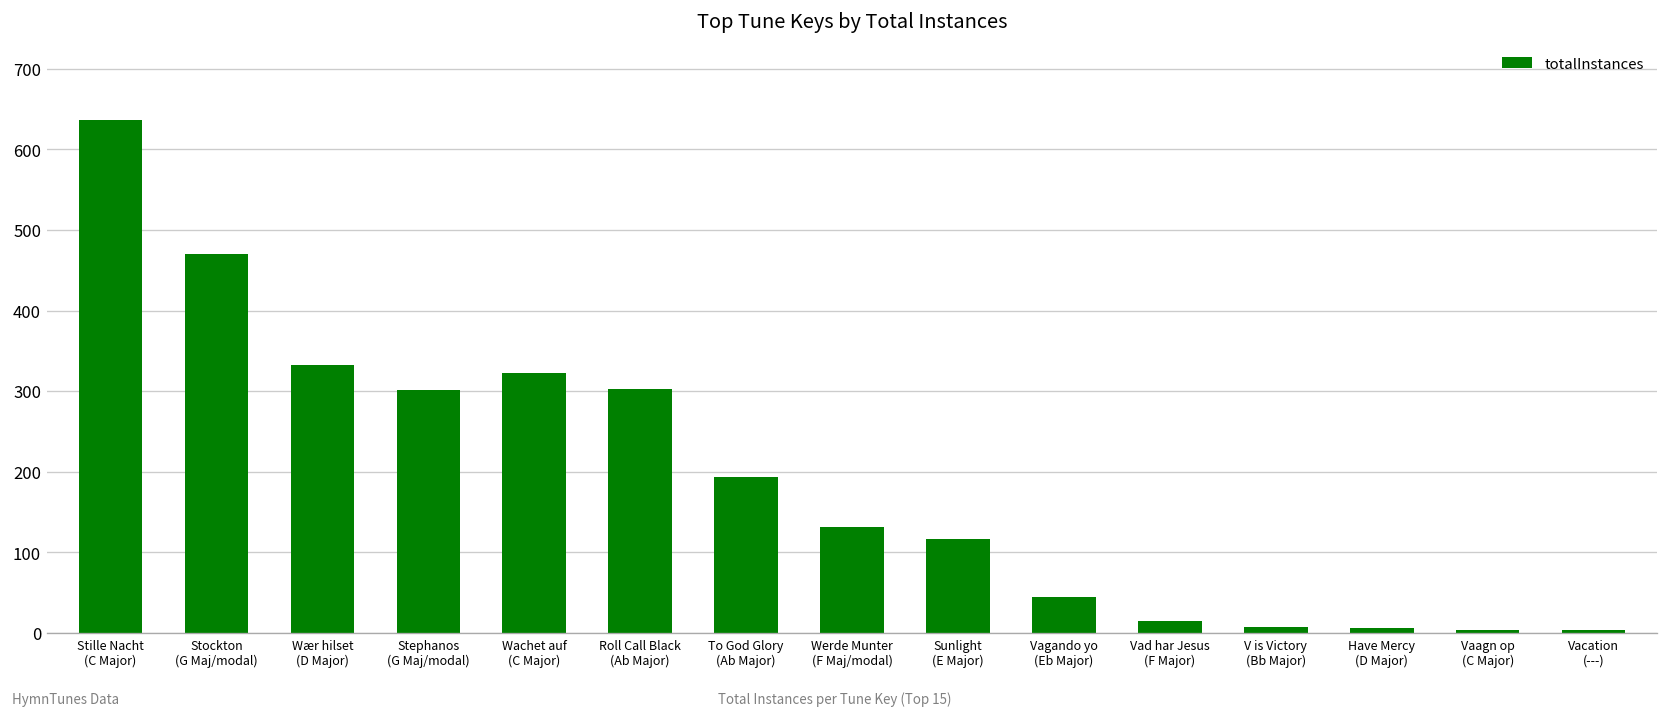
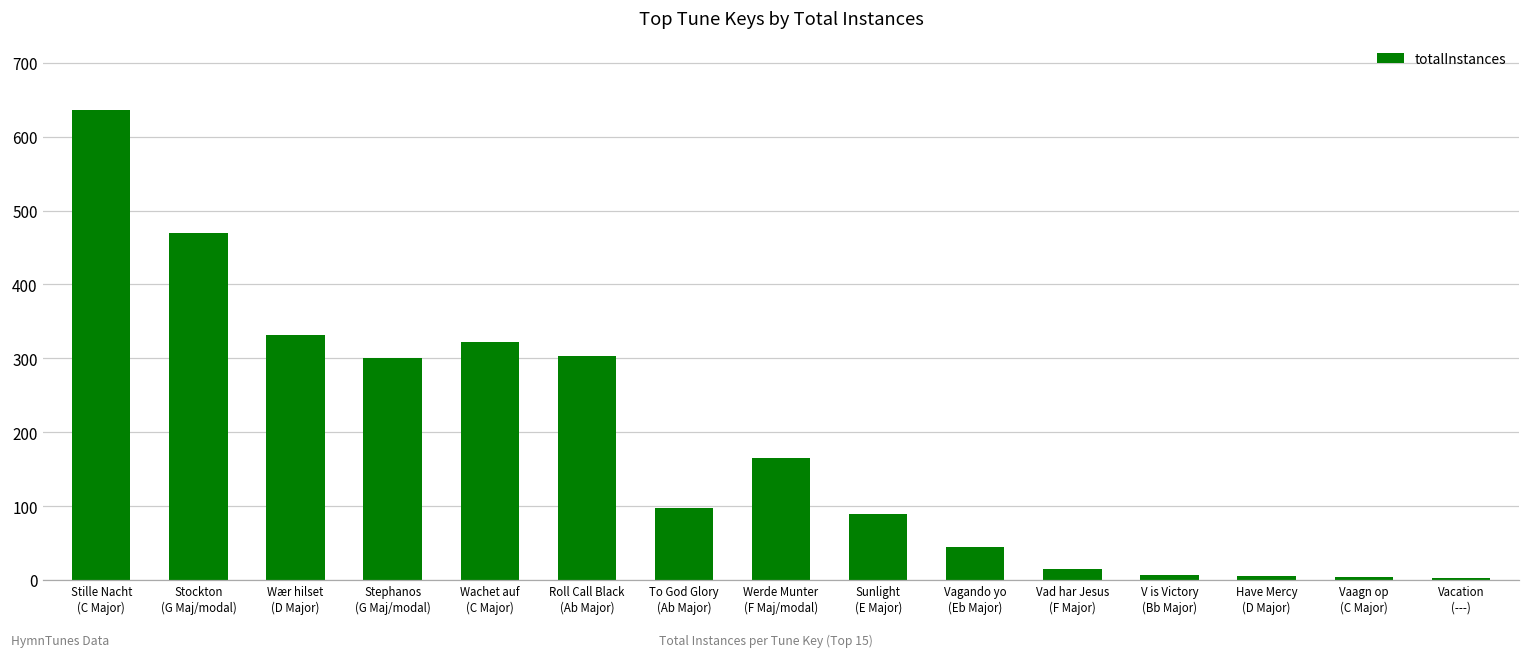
To God Glory (Ab Major): 190 -> 100
Werde Munter (F Maj/modal): 130 -> 170
Sunlight (E Major): 120 -> 90
